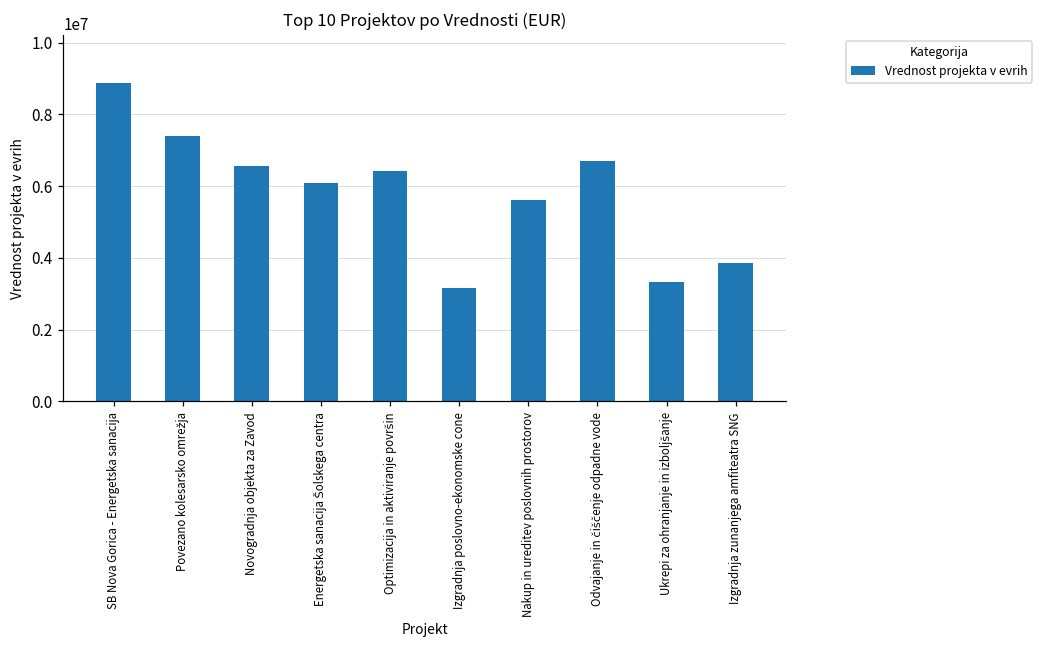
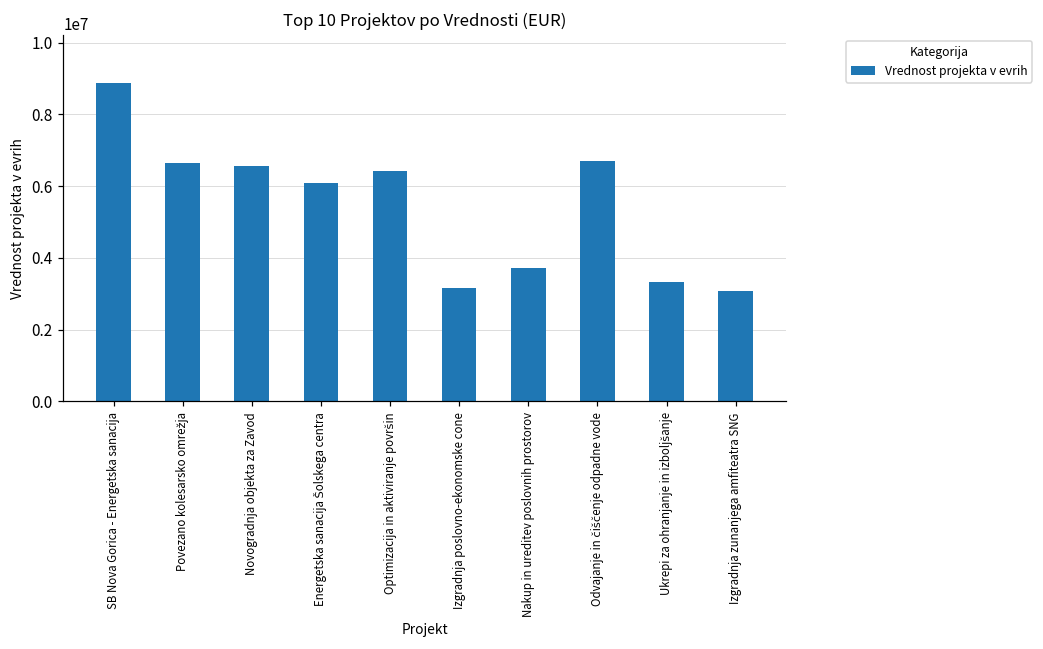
Povezano kolesarsko omrežja: 7400000 -> 6600000
Nakup in ureditev poslovnih prostorov: 5600000 -> 3700000
Izgradnja zunanjega amfiteatra SNG: 3800000 -> 3100000
